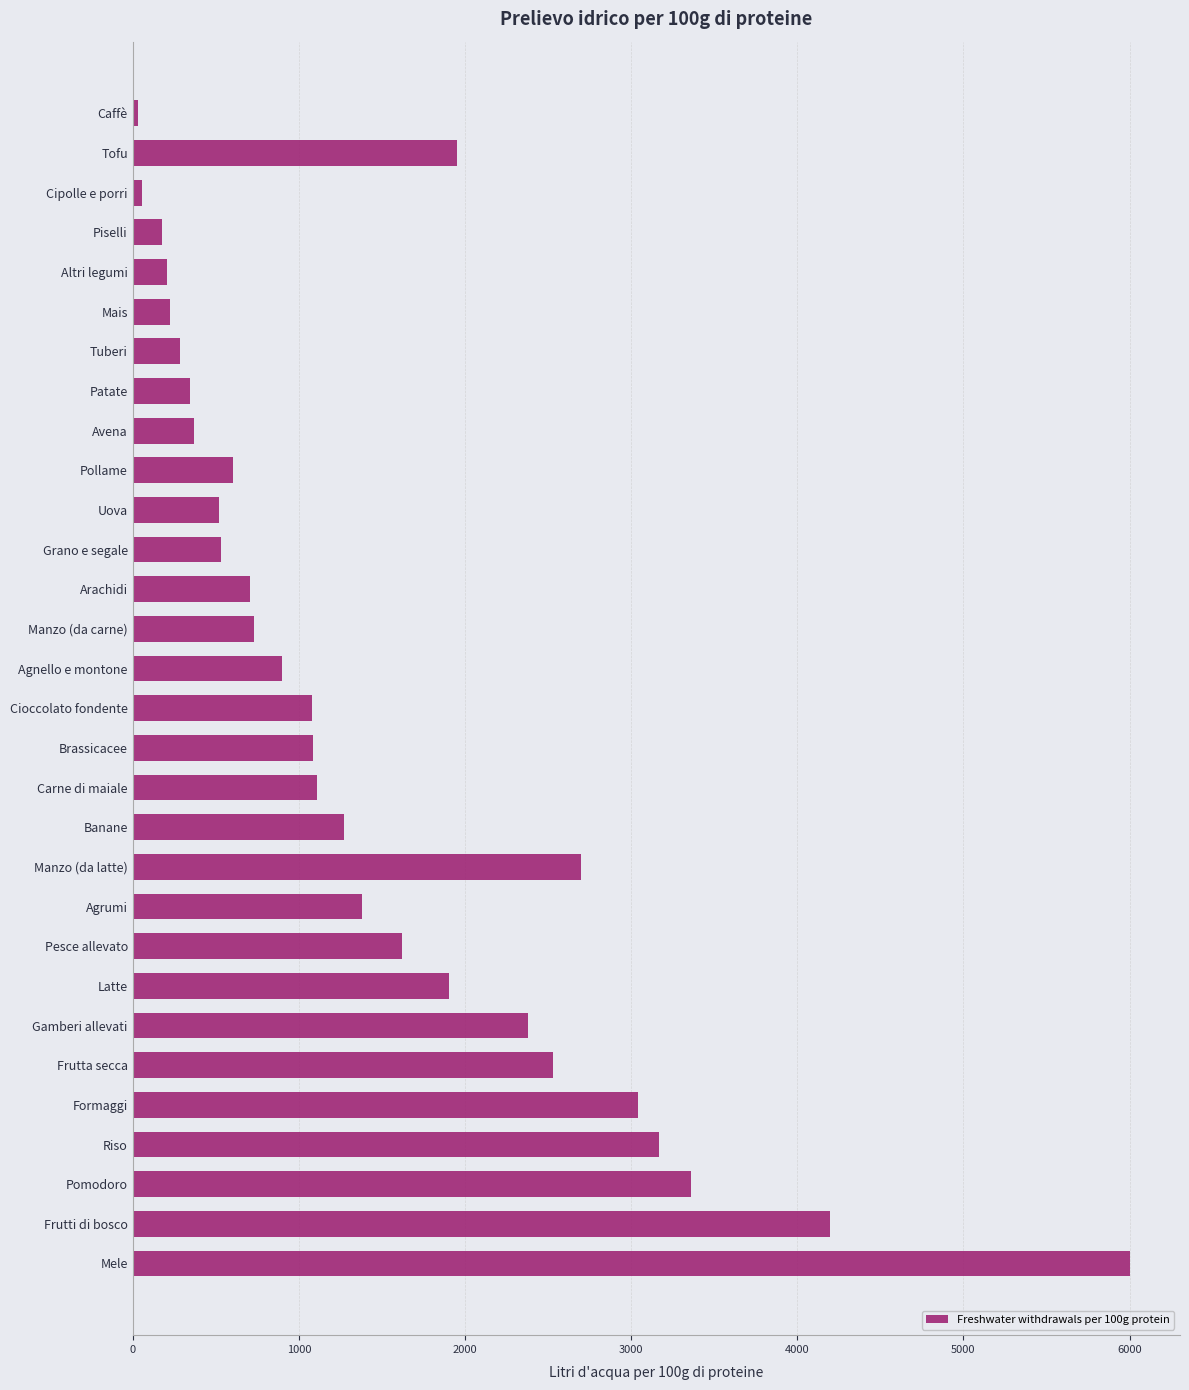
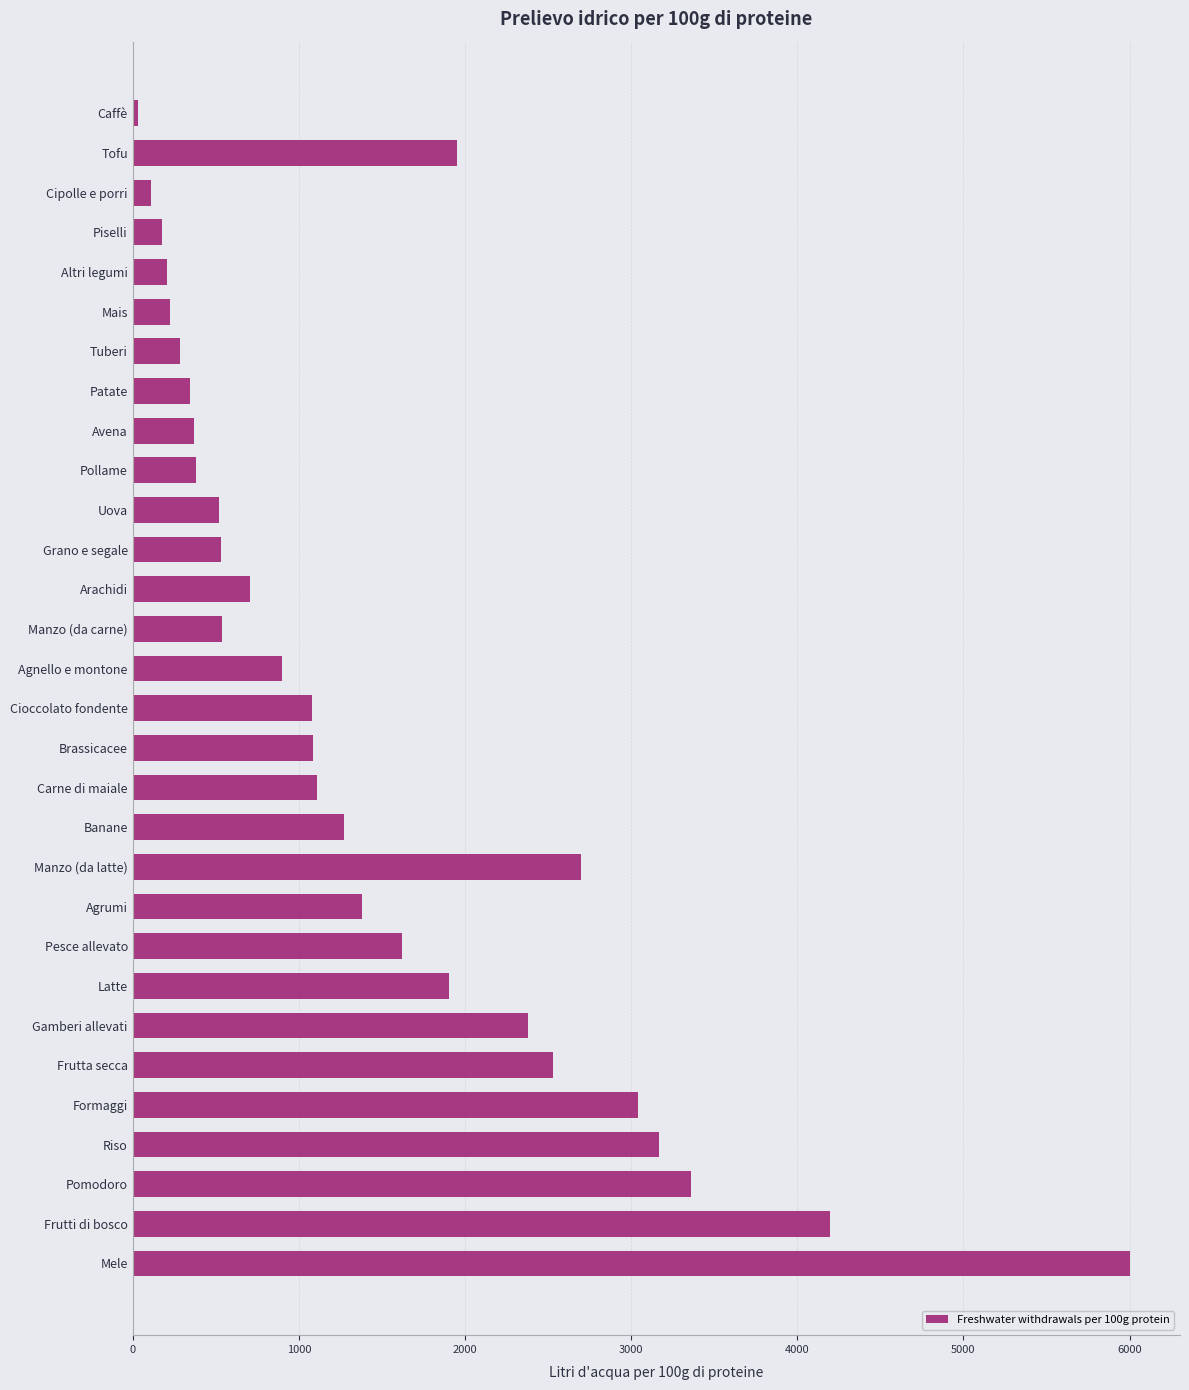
Cipolle e porri: 60 -> 110
Pollame: 610 -> 380
Manzo (da carne): 730 -> 540
